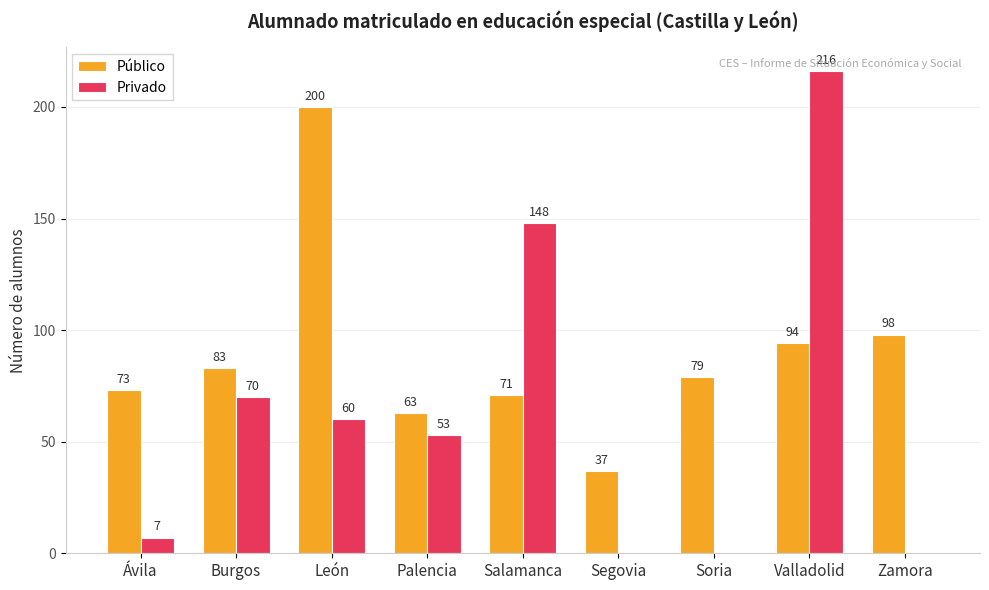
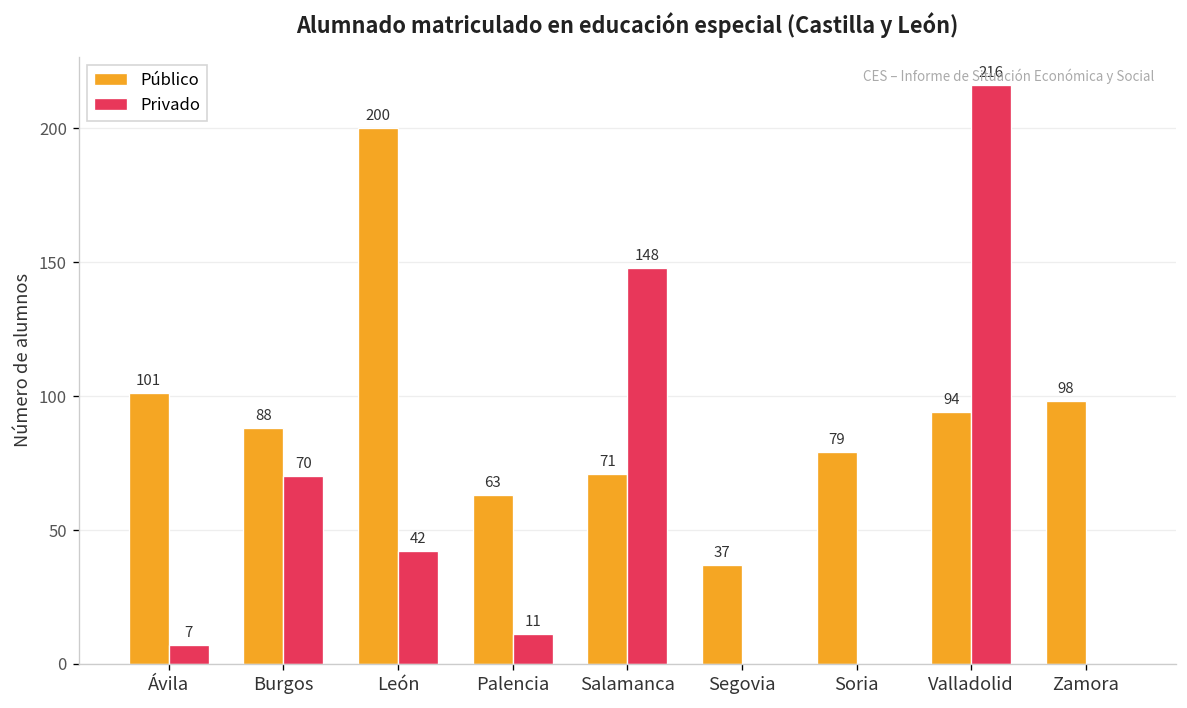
Público, Ávila: 73 -> 101
Público, Burgos: 83 -> 88
Privado, León: 60 -> 42
Privado, Palencia: 53 -> 11
